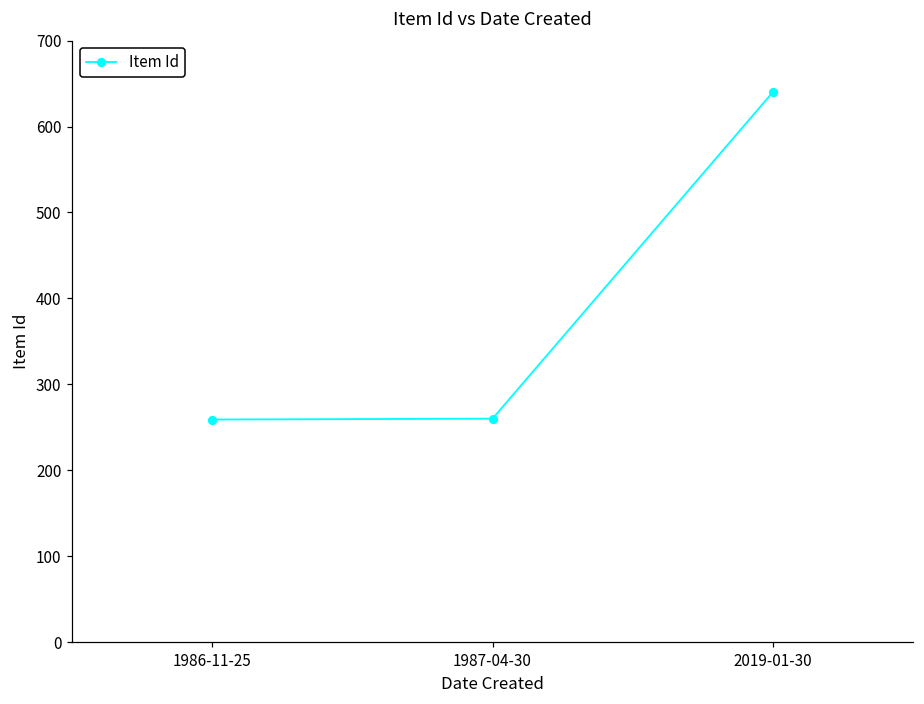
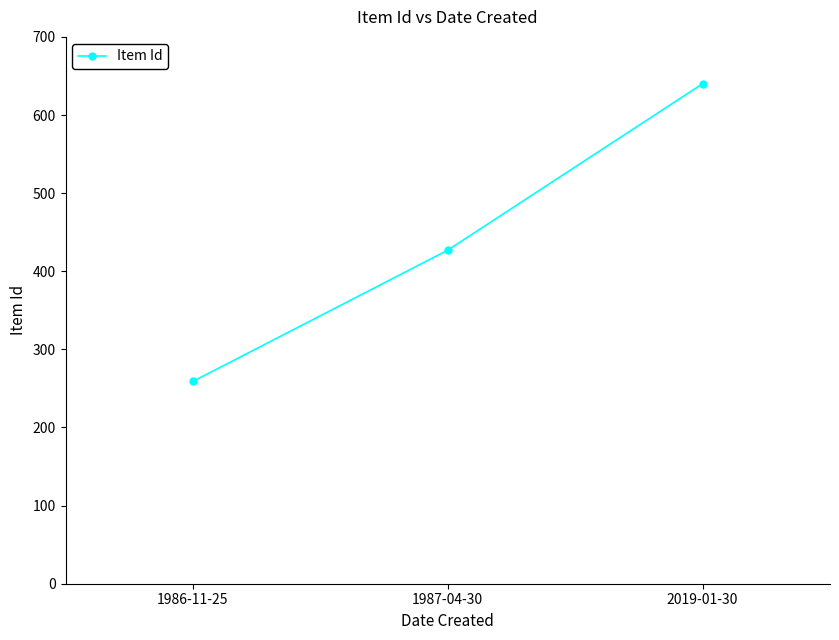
1987-04-30: 260 -> 430
